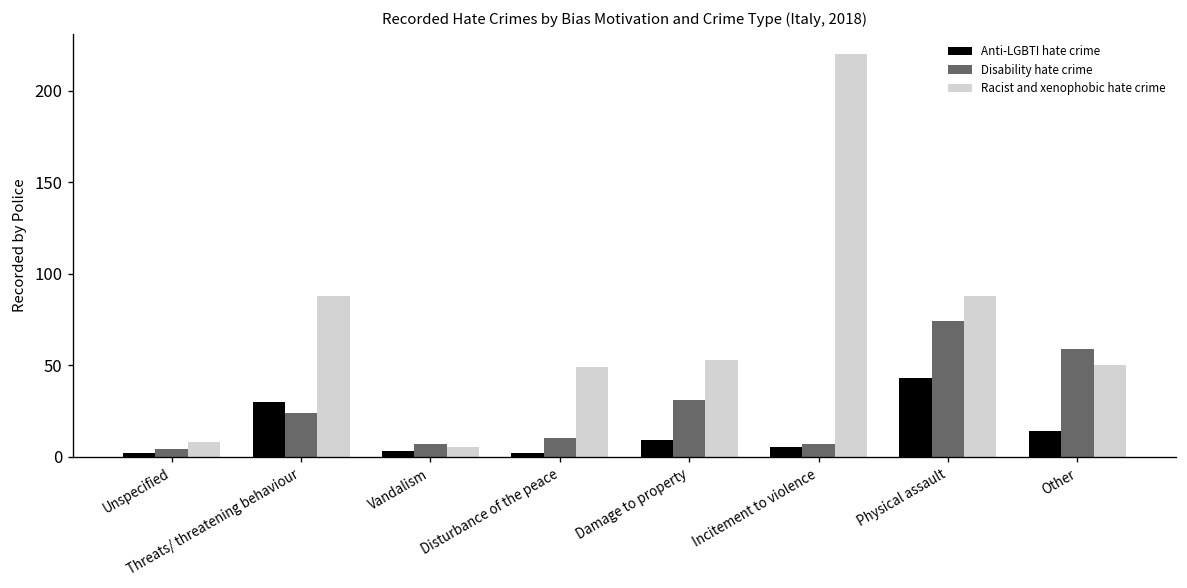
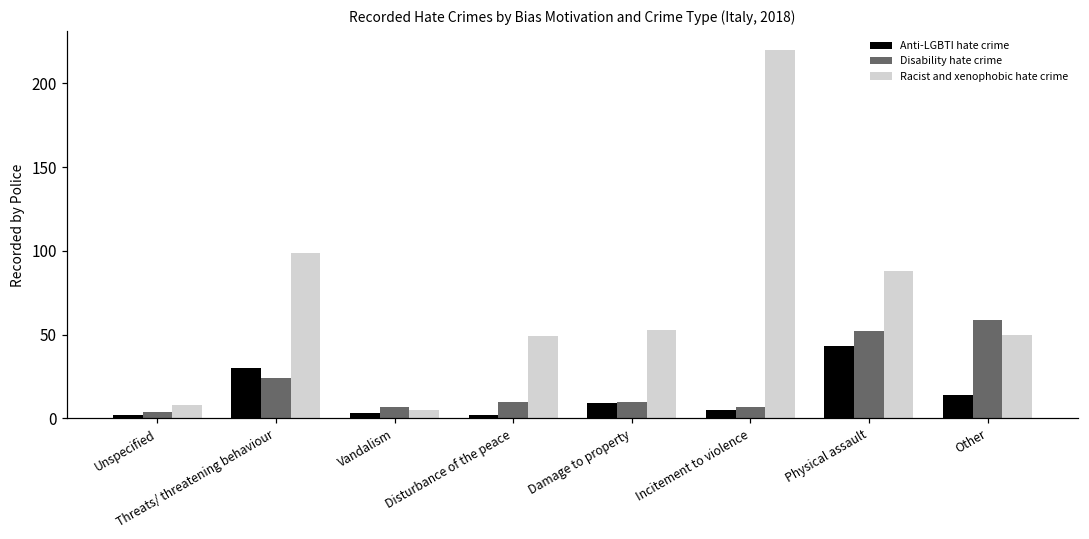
Racist and xenophobic hate crime, Threats/ threatening behaviour: 88 -> 99
Disability hate crime, Damage to property: 31 -> 10
Disability hate crime, Physical assault: 74 -> 52
